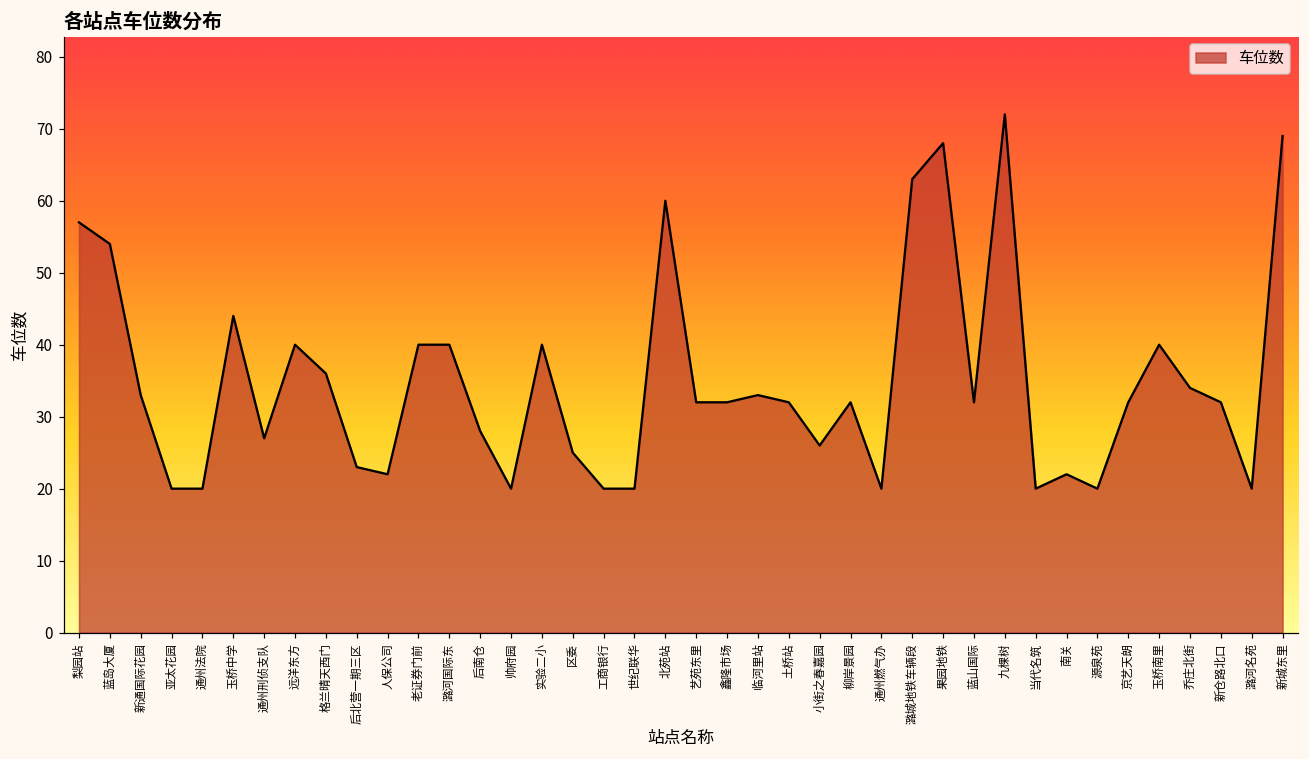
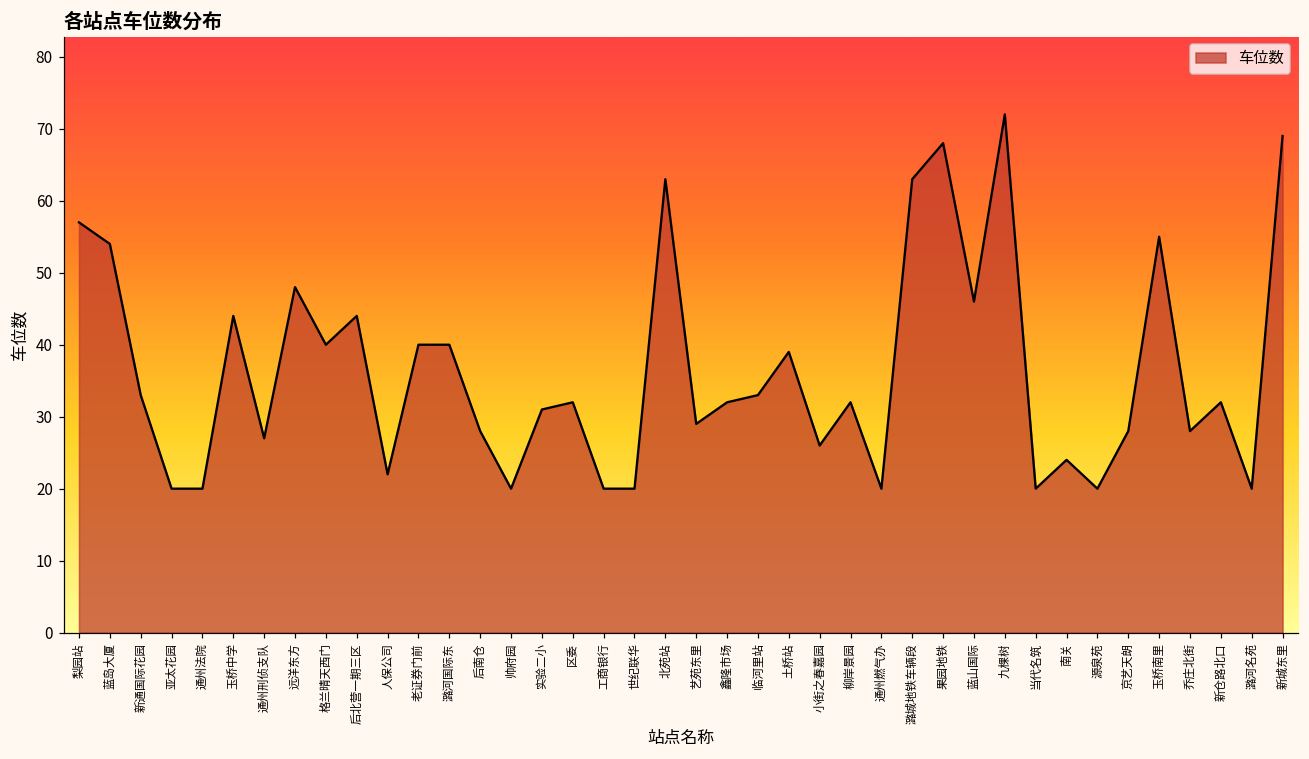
远洋东方: 40 -> 48
格兰晴天西门: 36 -> 40
后北营一期三区: 23 -> 44
实验二小: 40 -> 31
区委: 25 -> 32
北苑站: 60 -> 63
艺苑东里: 32 -> 29
土桥站: 32 -> 39
蓝山国际: 32 -> 46
南关: 22 -> 24
京艺天朗: 32 -> 28
玉桥南里: 40 -> 55
乔庄北街: 34 -> 28
